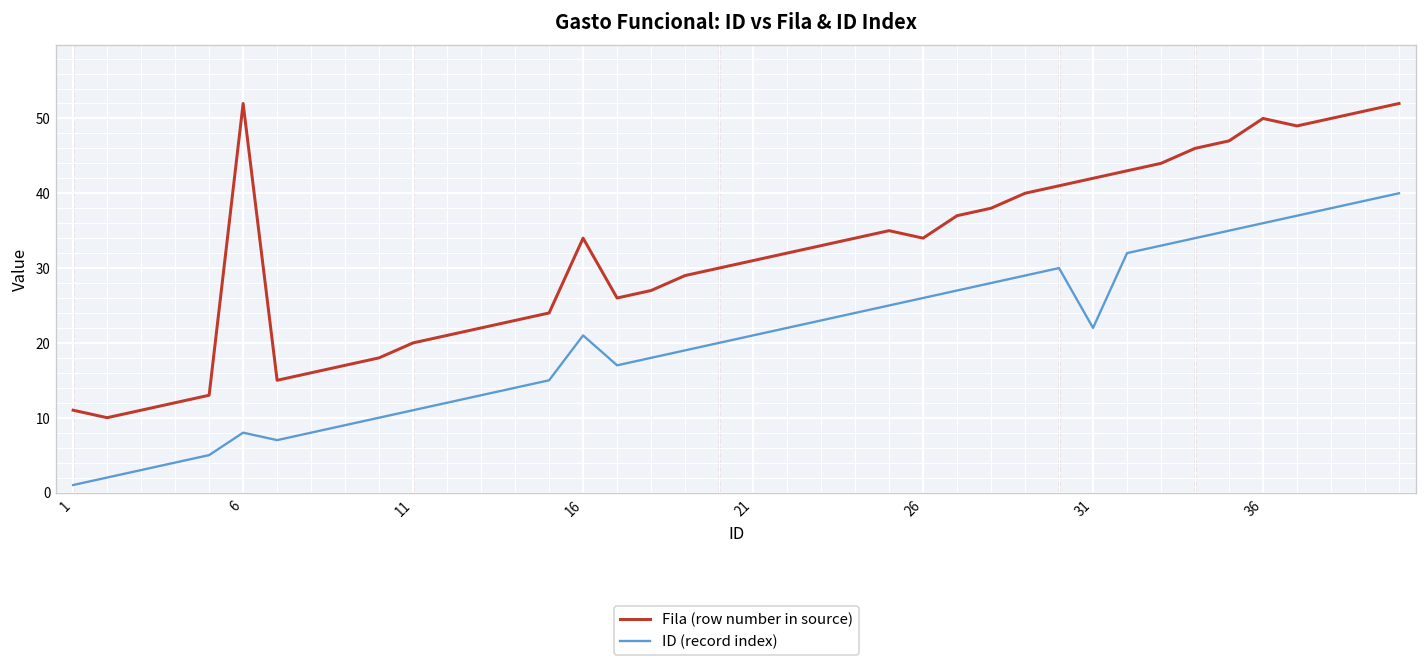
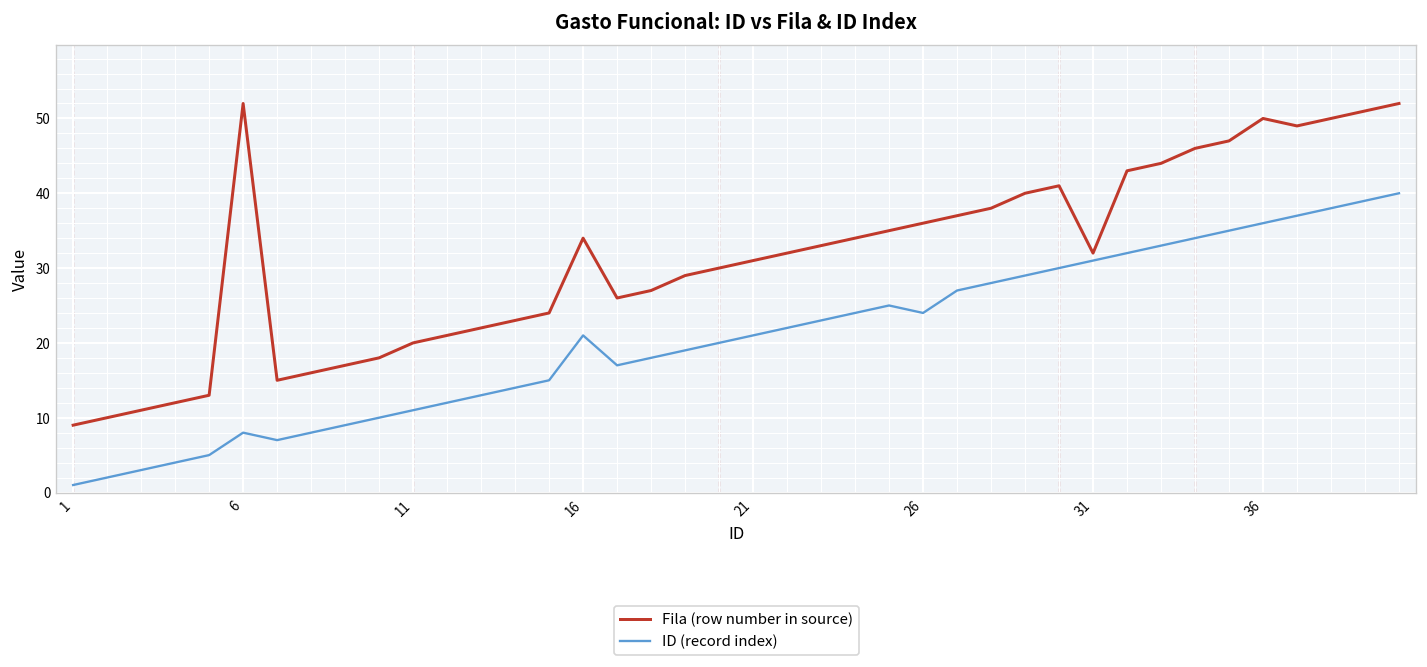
Fila (row number in source), 1: 11 -> 9
Fila (row number in source), 26: 34 -> 36
ID (record index), 26: 26 -> 24
Fila (row number in source), 31: 42 -> 32
ID (record index), 31: 22 -> 31
